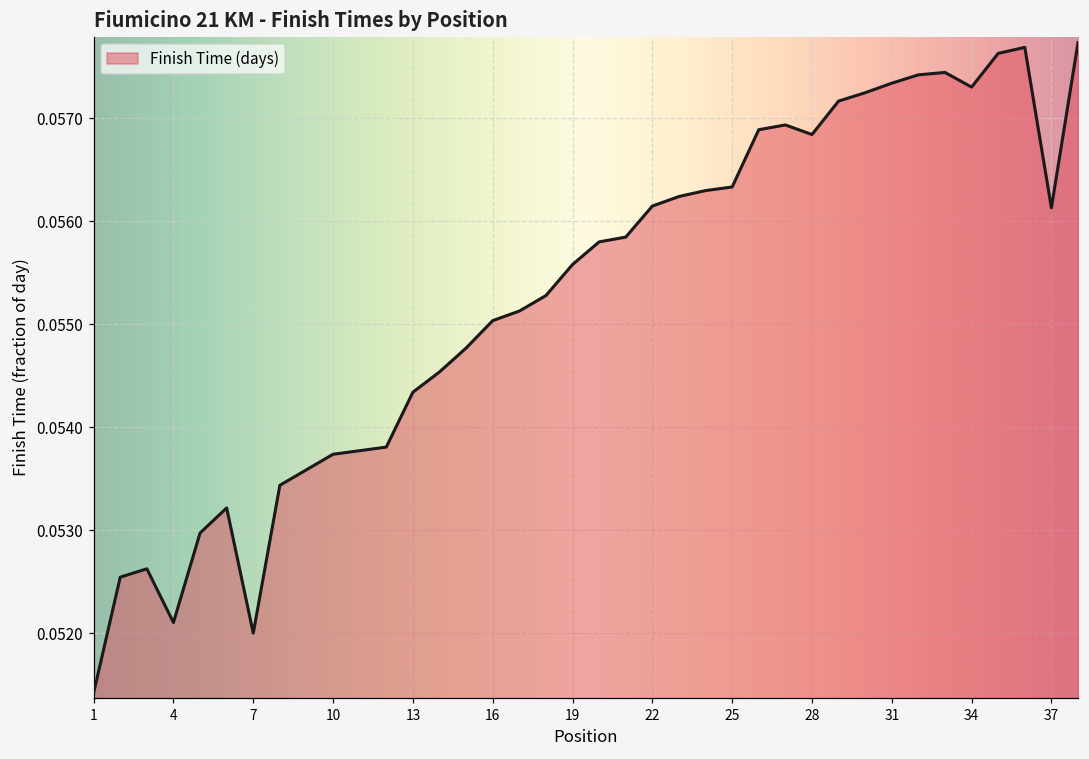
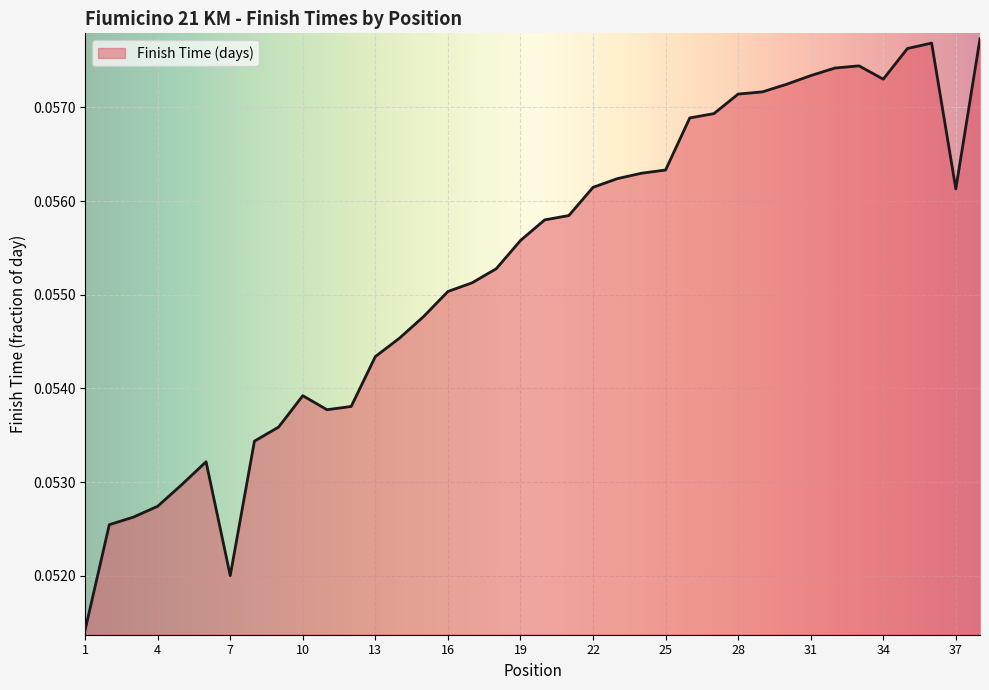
4: 0.0521 -> 0.0527
10: 0.0537 -> 0.0539
28: 0.0568 -> 0.0571
